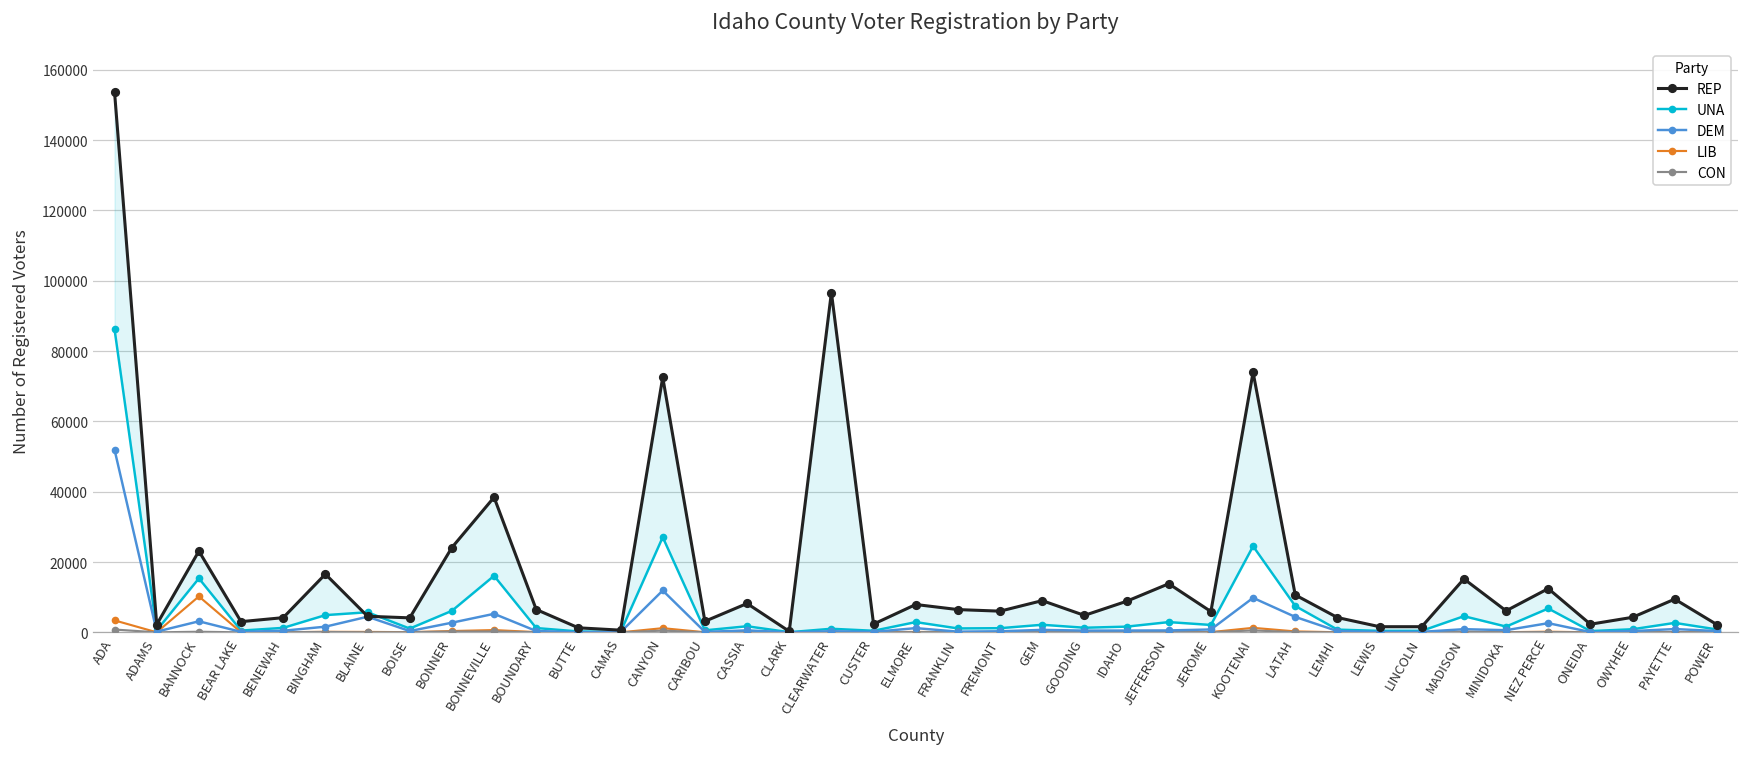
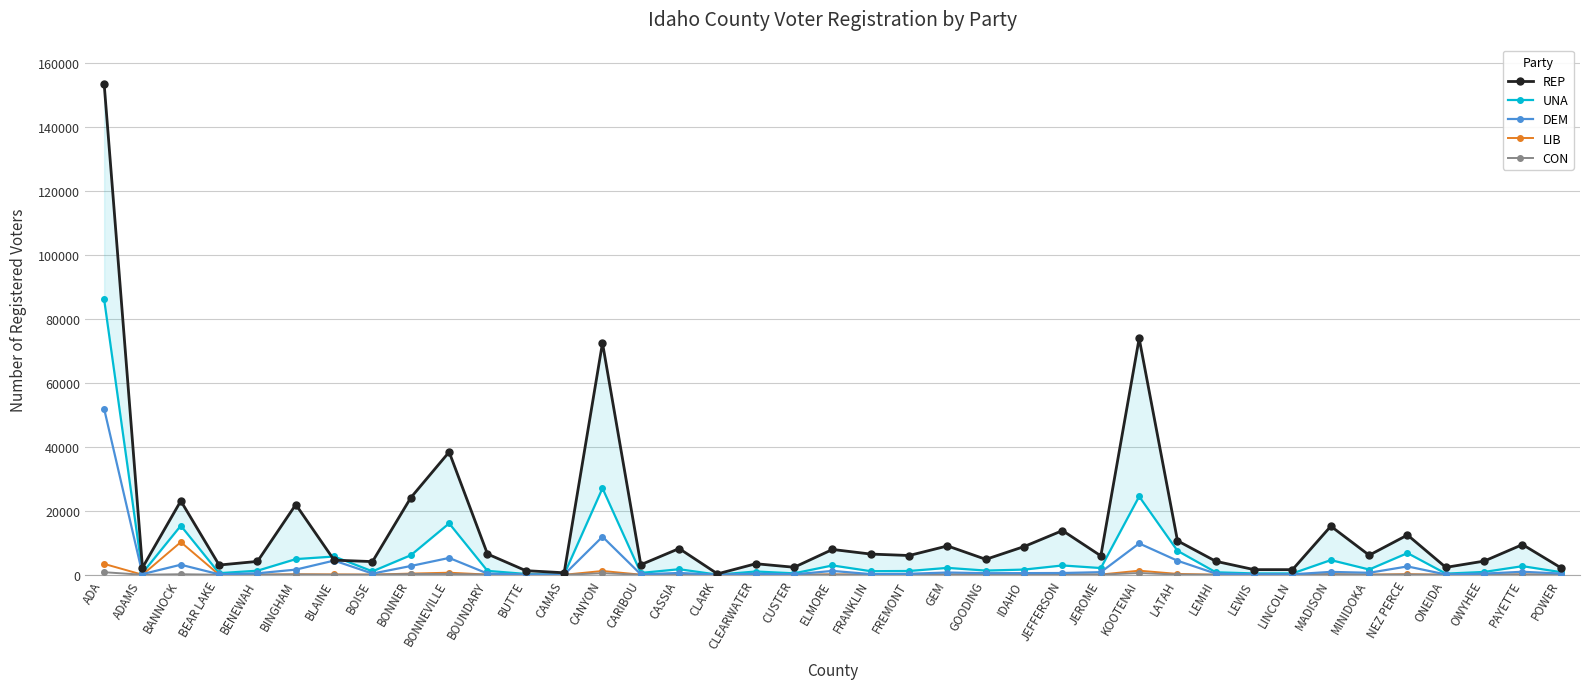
REP, BINGHAM: 17000 -> 22000
REP, CLEARWATER: 97000 -> 3000
